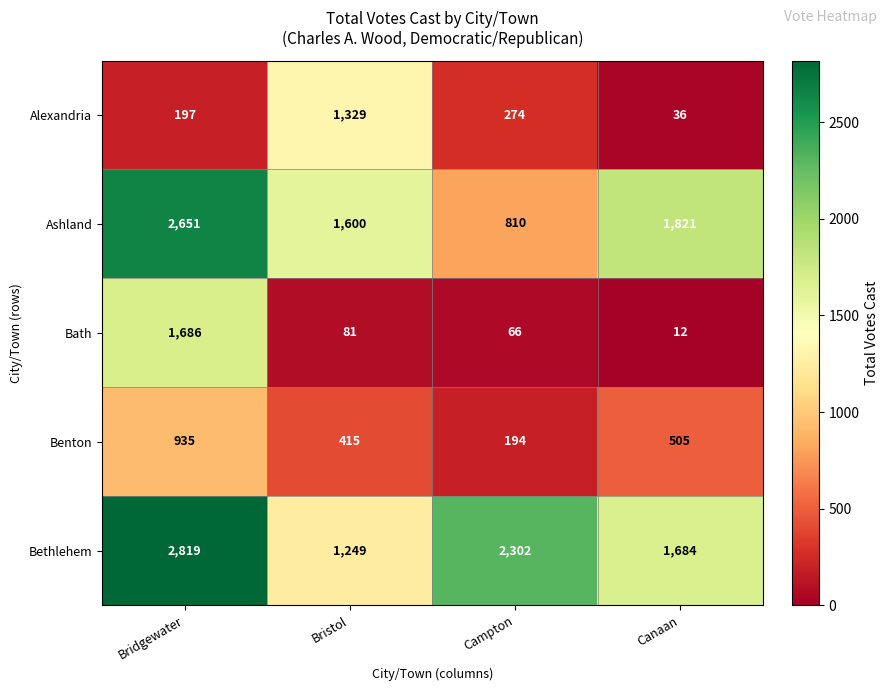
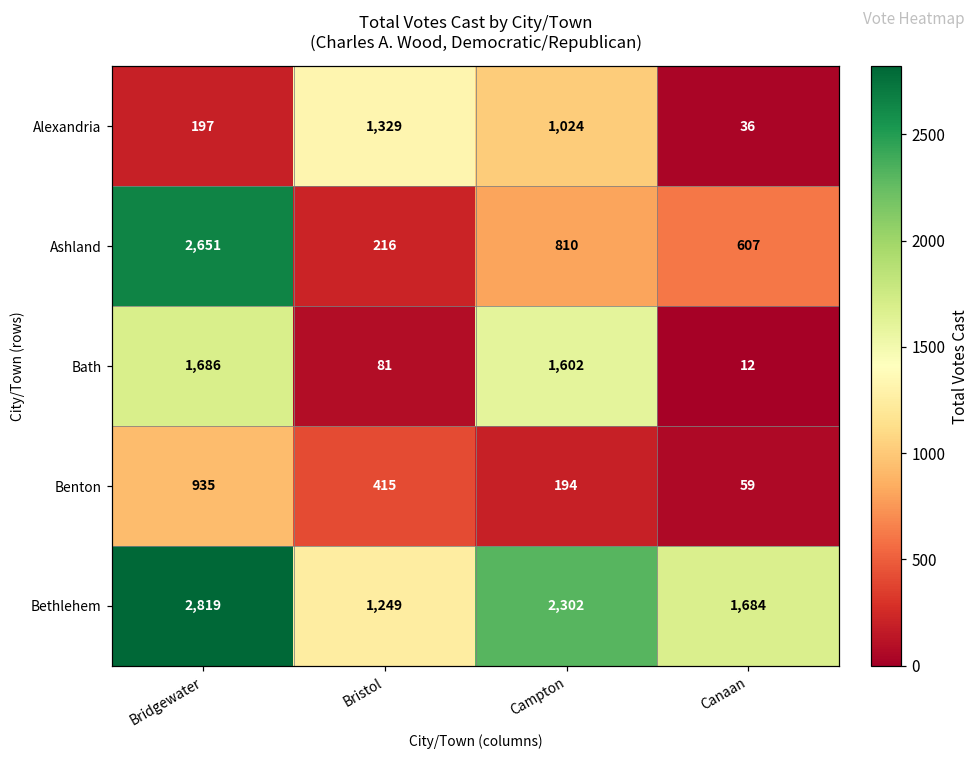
Alexandria, Campton: 274 -> 1,024
Ashland, Bristol: 1,600 -> 216
Ashland, Canaan: 1,821 -> 607
Bath, Campton: 66 -> 1,602
Benton, Canaan: 505 -> 59
